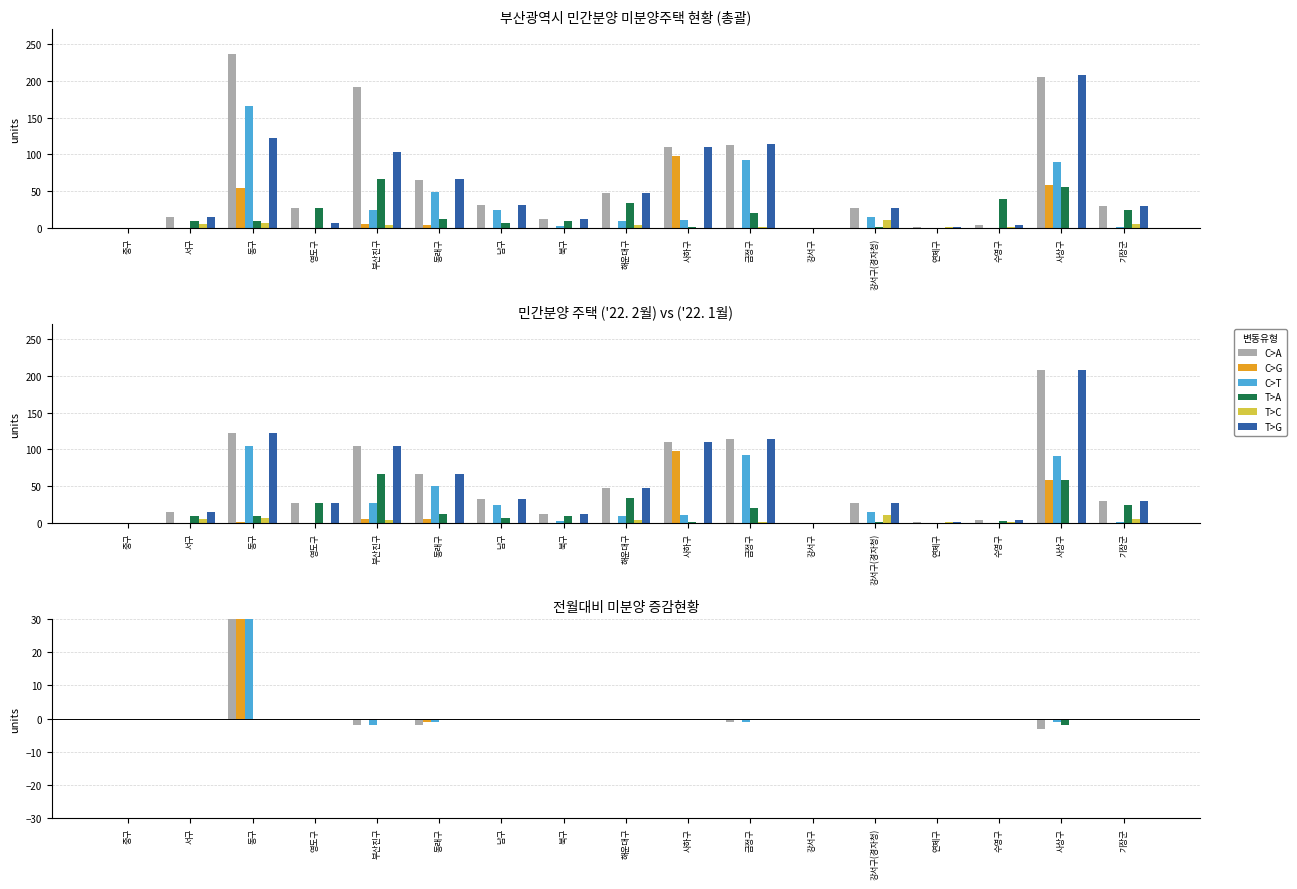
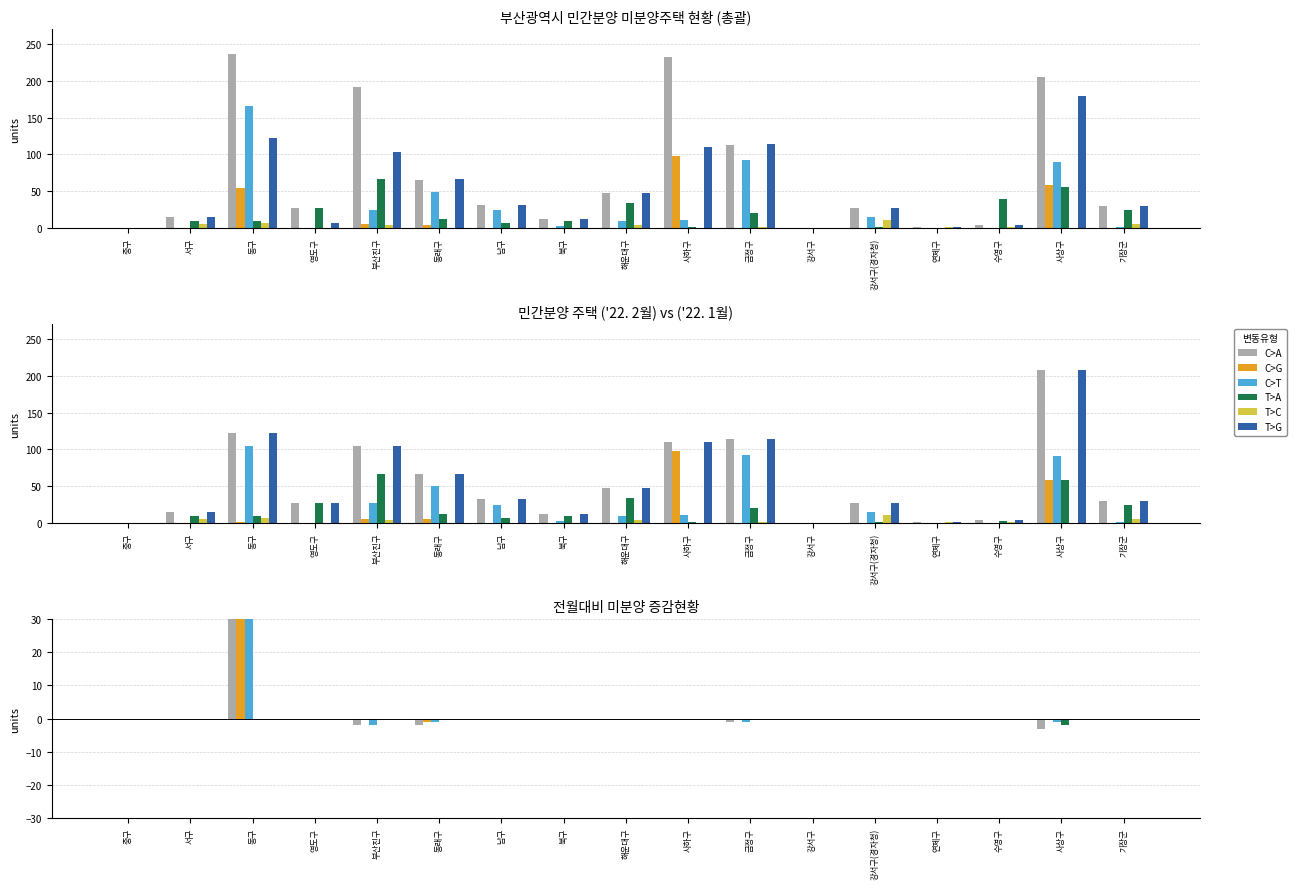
부산광역시 민간분양 미분양주택 현황 (총괄), C>A, 사하구: 110 -> 230
부산광역시 민간분양 미분양주택 현황 (총괄), T>G, 사상구: 210 -> 180
